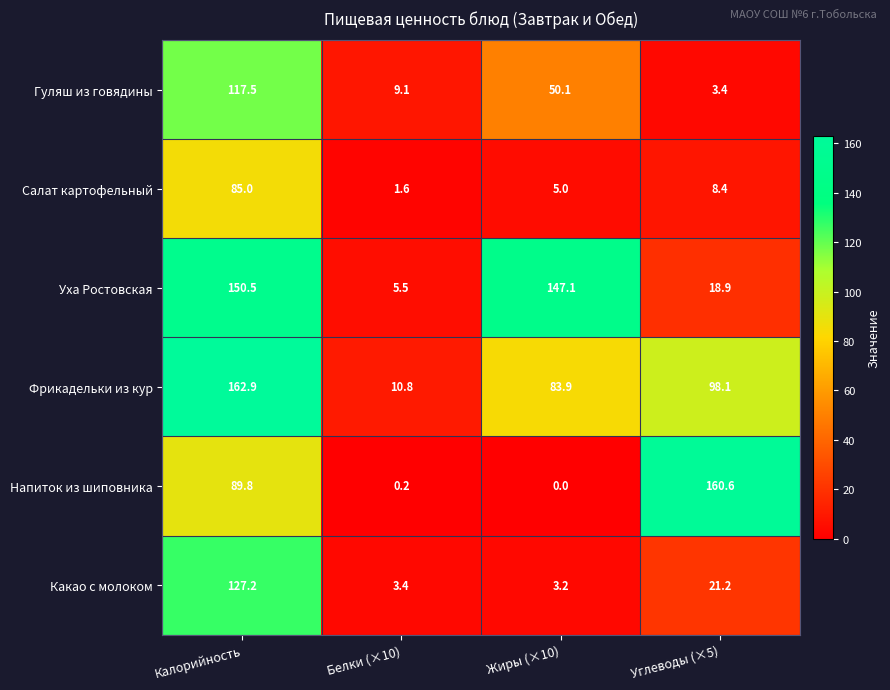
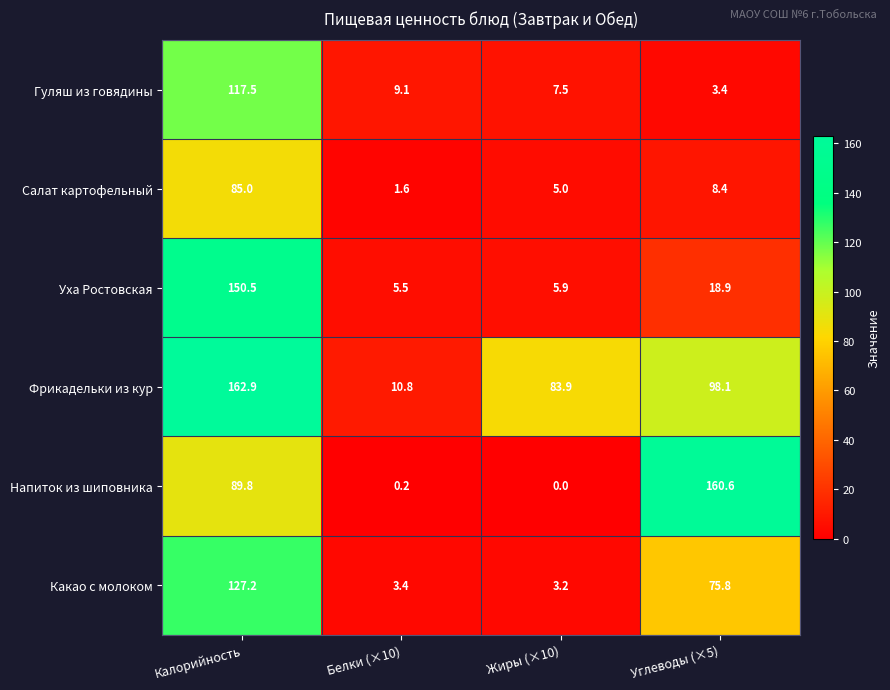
Гуляш из говядины, Жиры (×10): 50.1 -> 7.5
Уха Ростовская, Жиры (×10): 147.1 -> 5.9
Какао с молоком, Углеводы (×5): 21.2 -> 75.8
